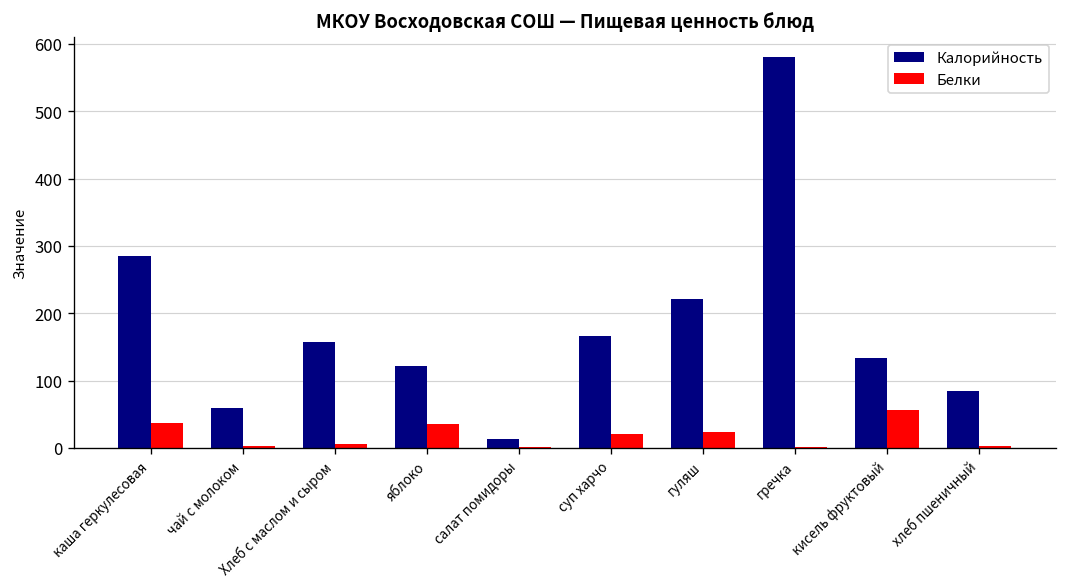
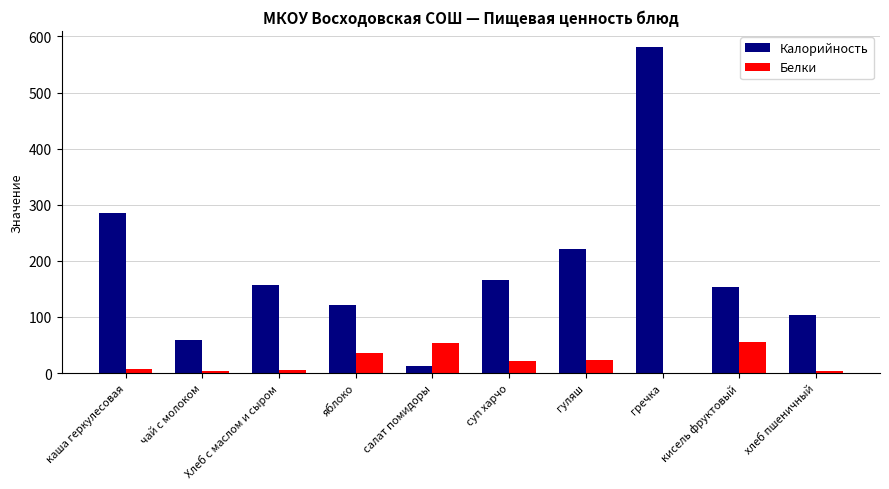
Белки, каша геркулесовая: 40 -> 10
Белки, салат помидоры: 0 -> 50
Калорийность, кисель фруктовый: 130 -> 150
Калорийность, хлеб пшеничный: 90 -> 100
